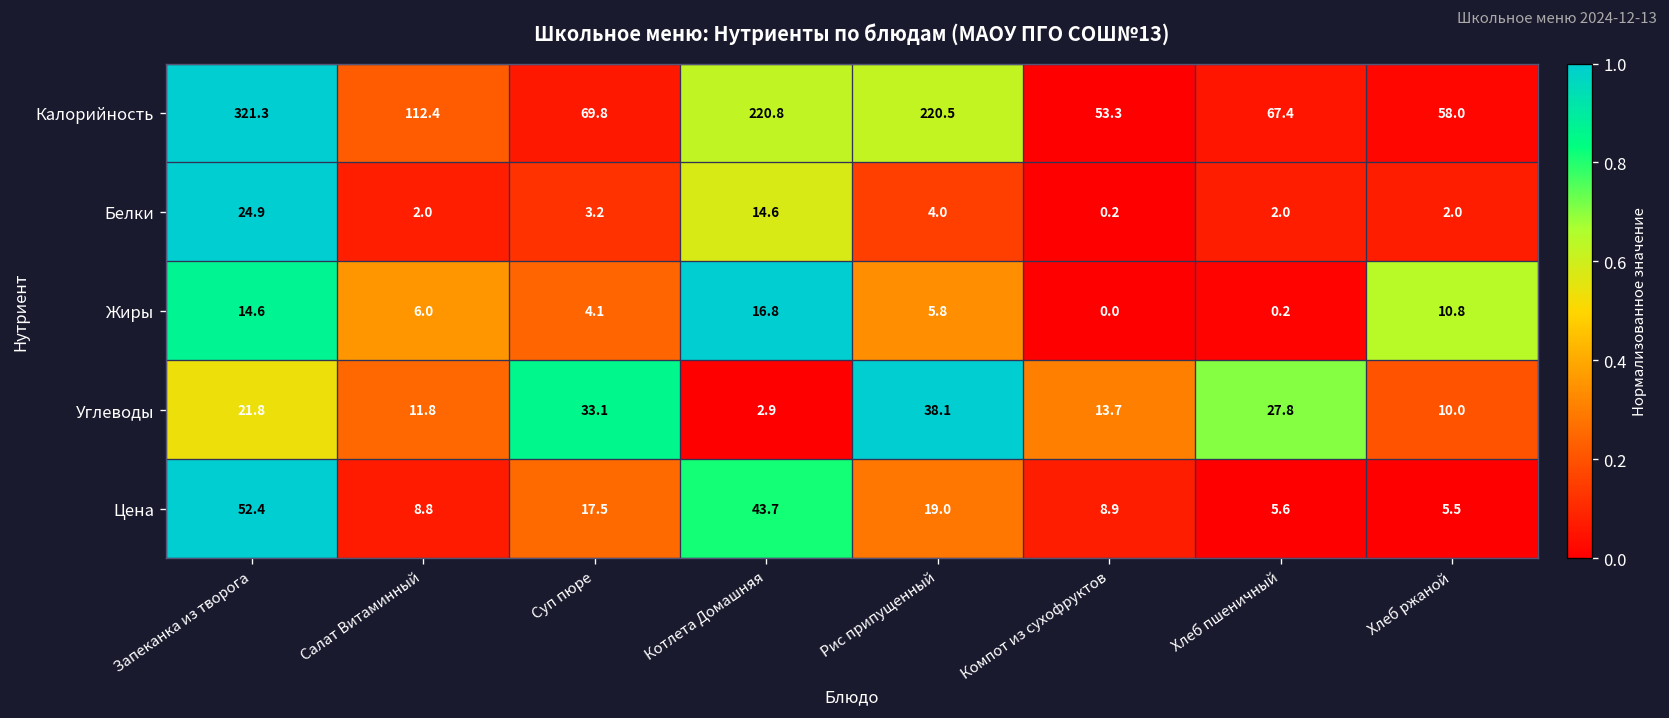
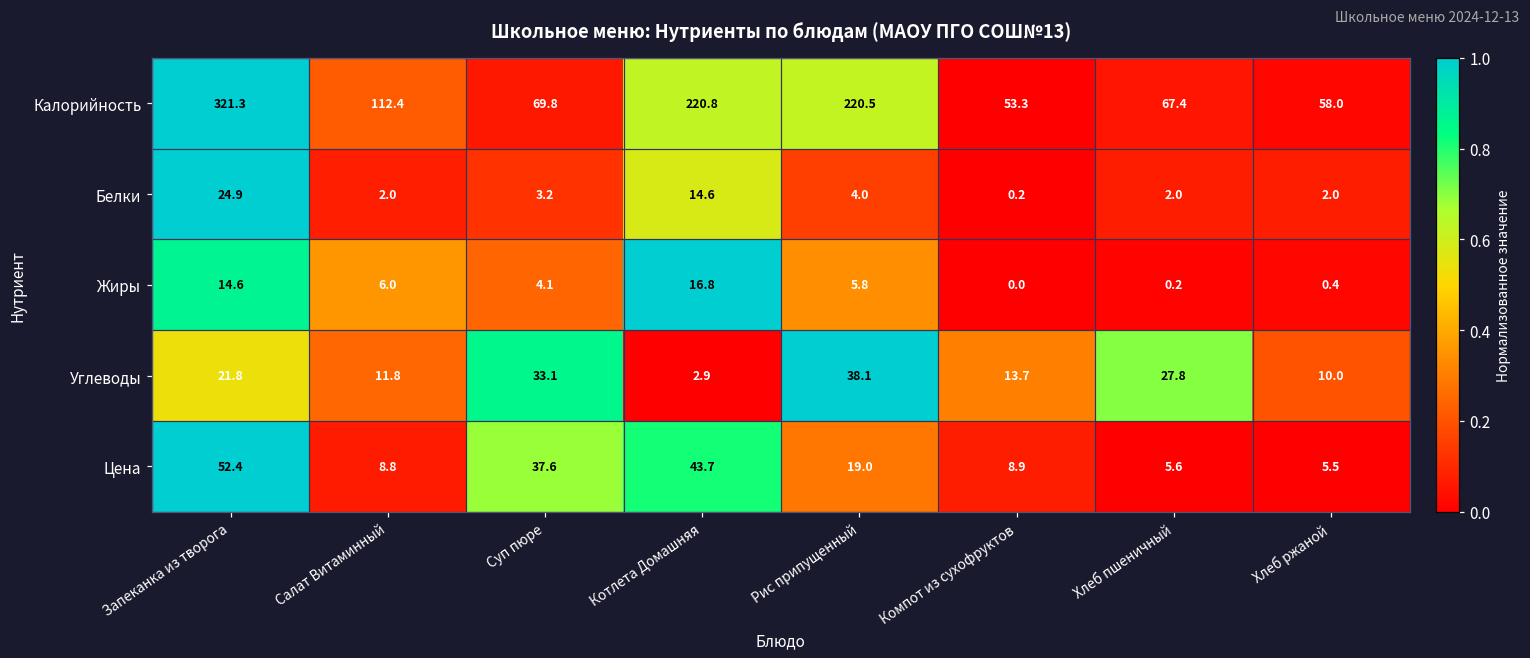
Жиры, Хлеб ржаной: 10.8 -> 0.4
Цена, Суп пюре: 17.5 -> 37.6
